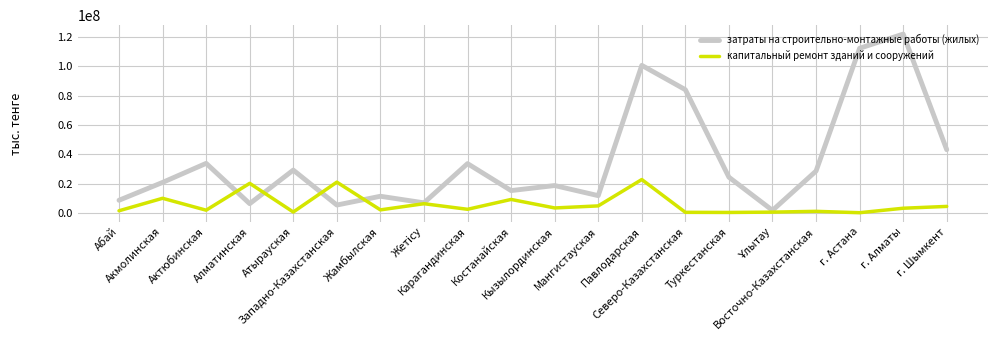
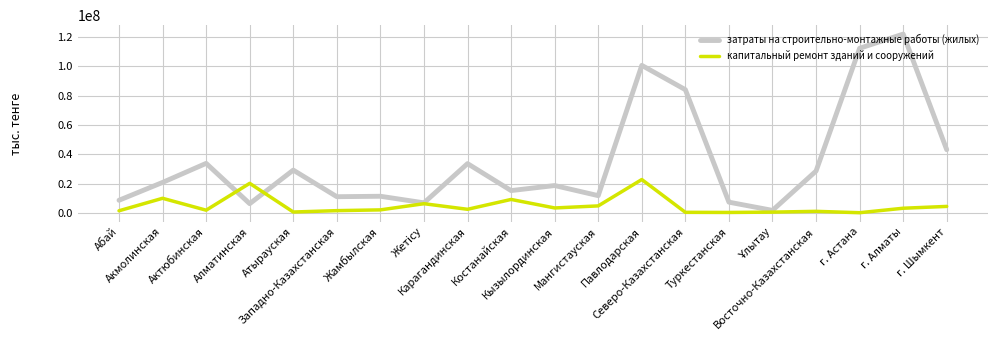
затраты на строительно-монтажные работы (жилых), Западно-Казахстанская: 5000000 -> 11000000
капитальный ремонт зданий и сооружений, Западно-Казахстанская: 21000000 -> 2000000
затраты на строительно-монтажные работы (жилых), Туркестанская: 24000000 -> 7000000
